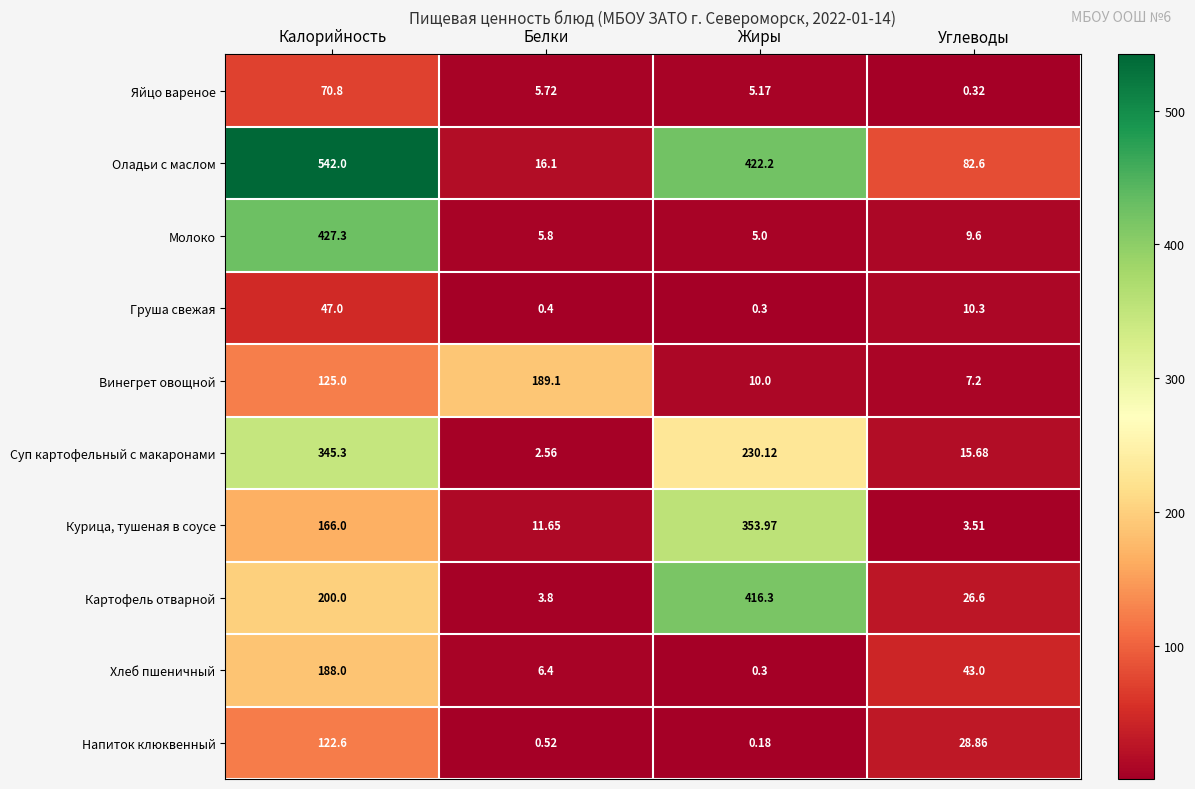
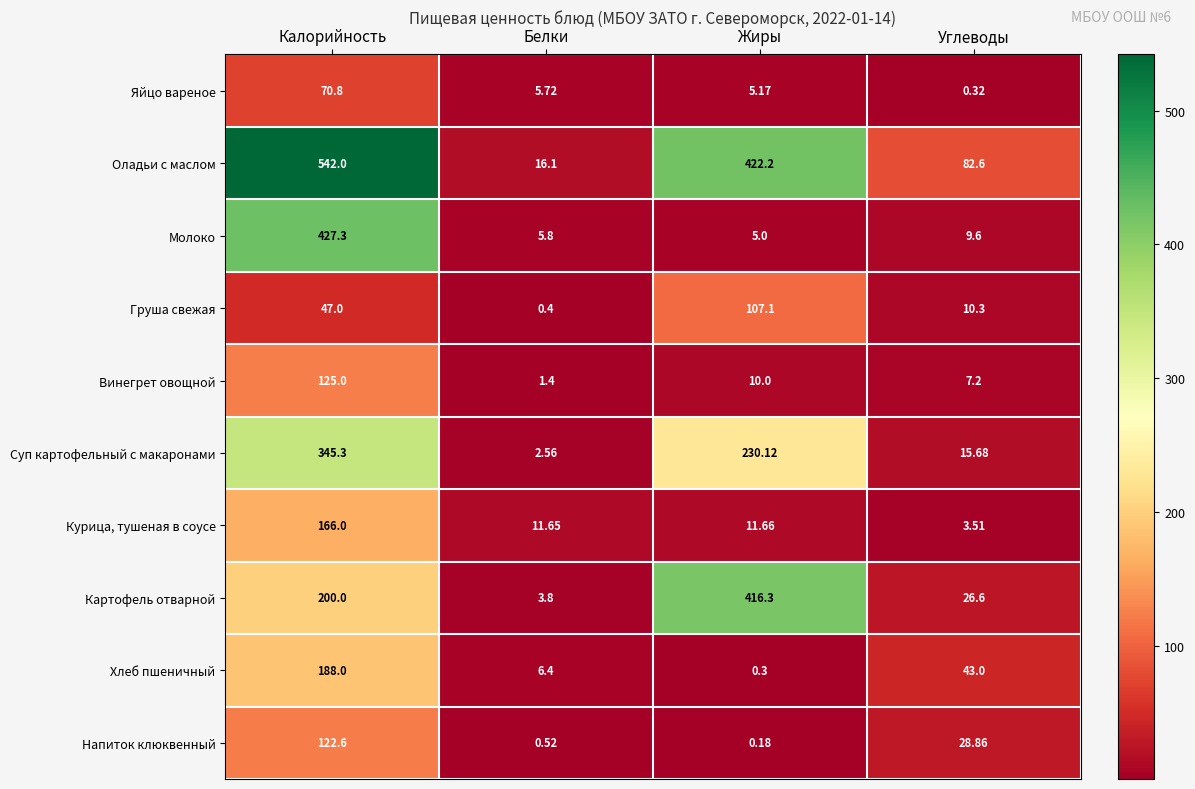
Груша свежая, Жиры: 0.3 -> 107.1
Винегрет овощной, Белки: 189.1 -> 1.4
Курица, тушеная в соусе, Жиры: 353.97 -> 11.66
